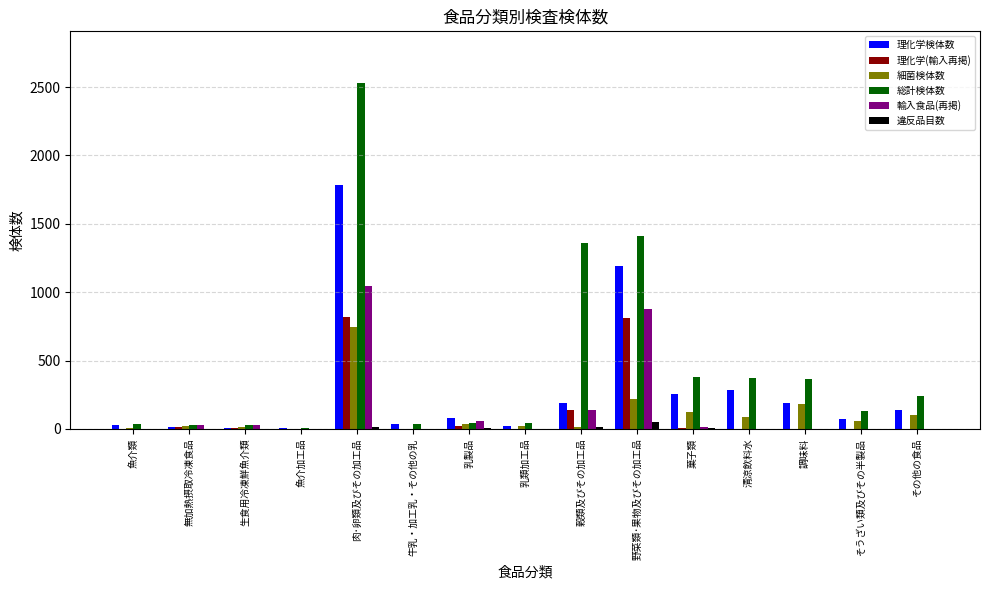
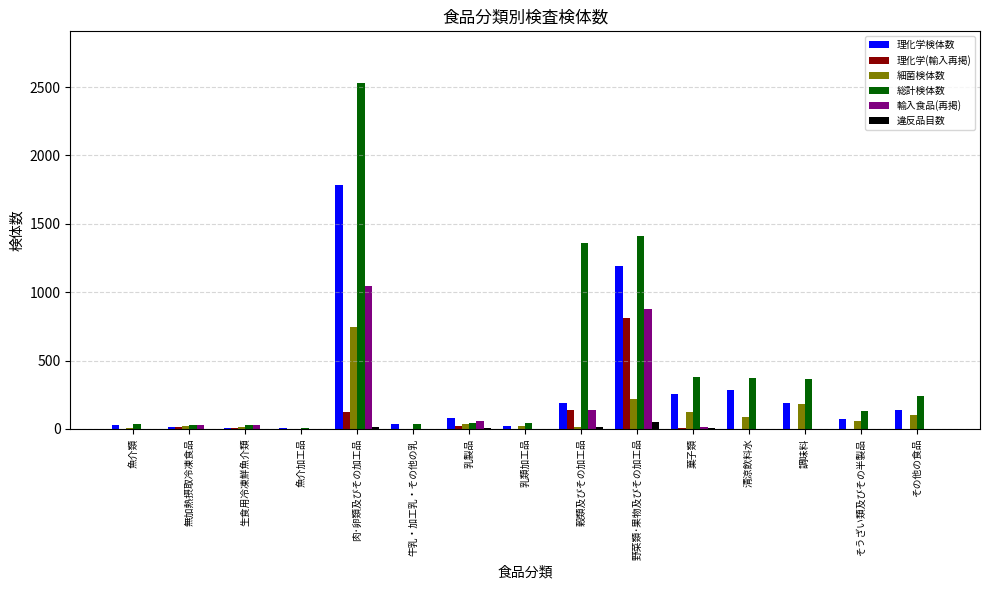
理化学(輸入再掲), 肉･卵類及びその加工品: 820 -> 130
